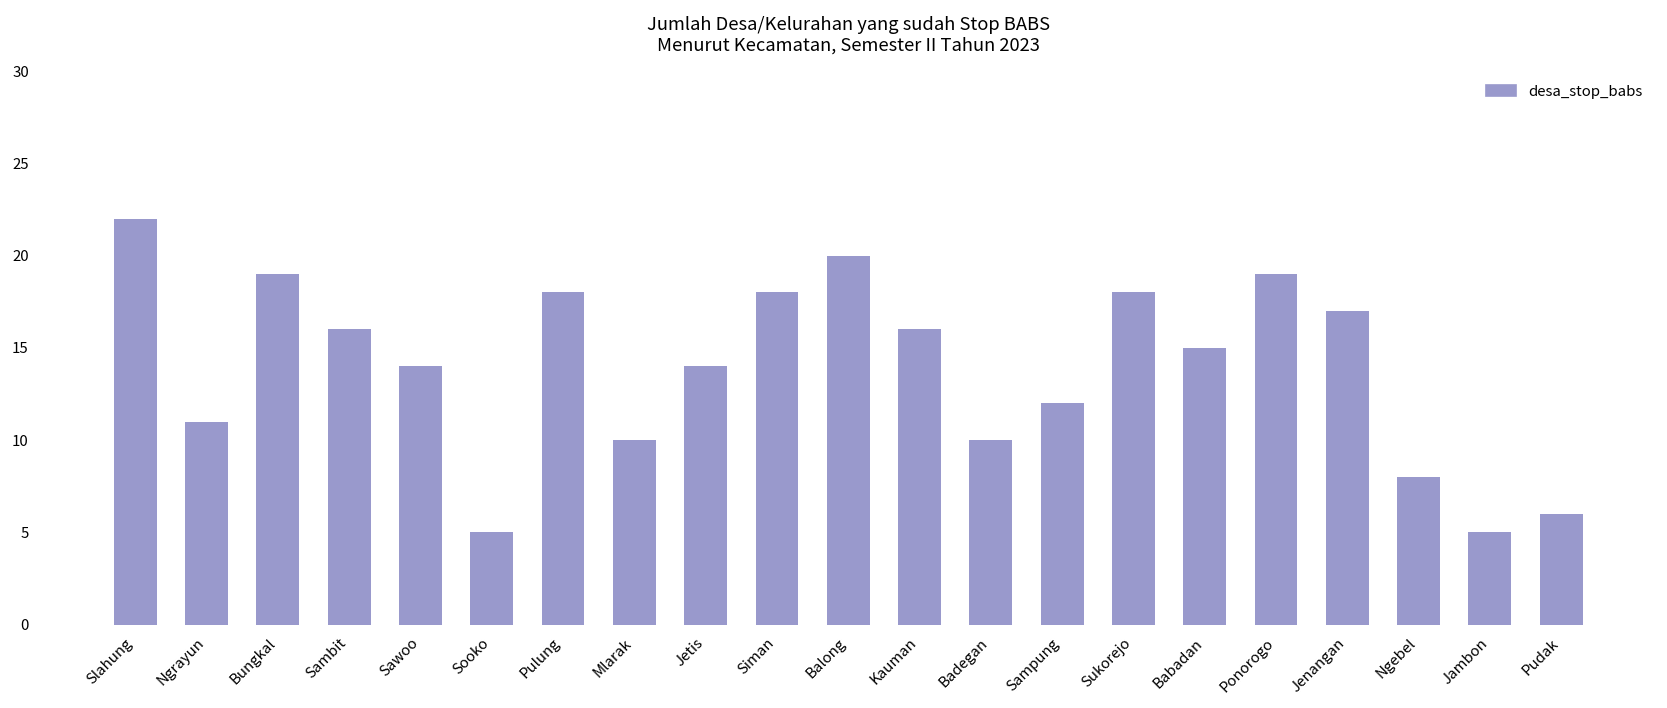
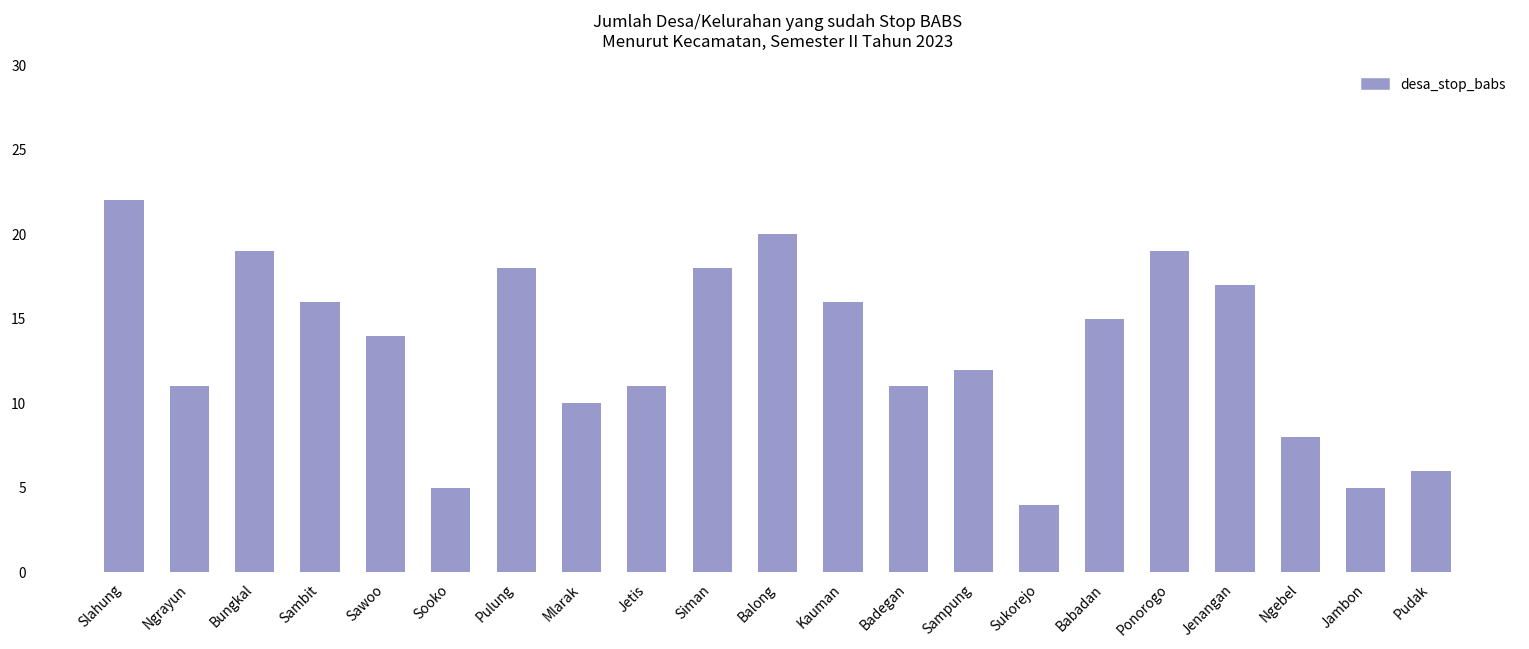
Jetis: 14 -> 11
Badegan: 10 -> 11
Sukorejo: 18 -> 4
